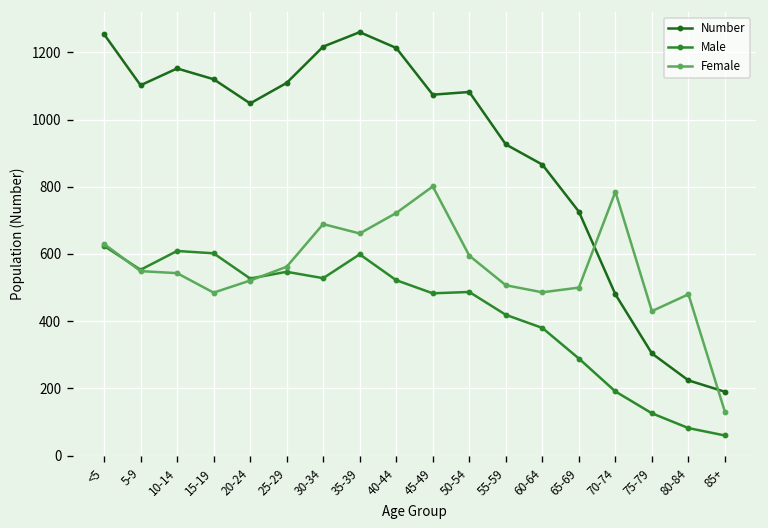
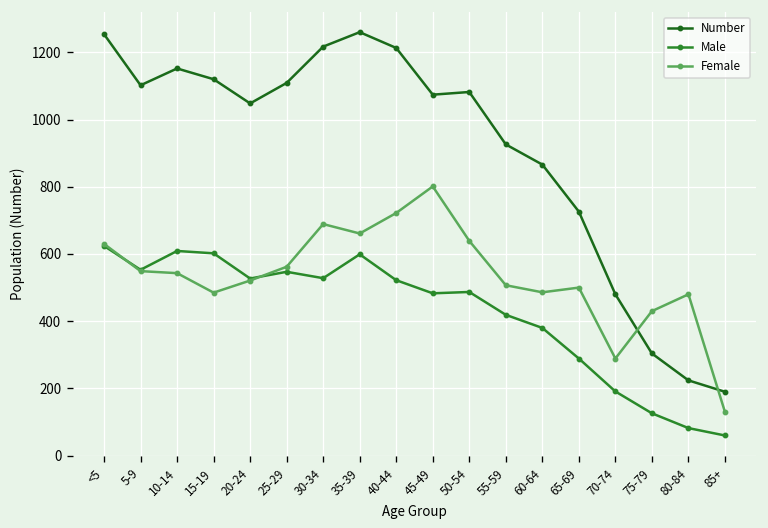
Female, 50-54: 600 -> 640
Female, 70-74: 790 -> 290
